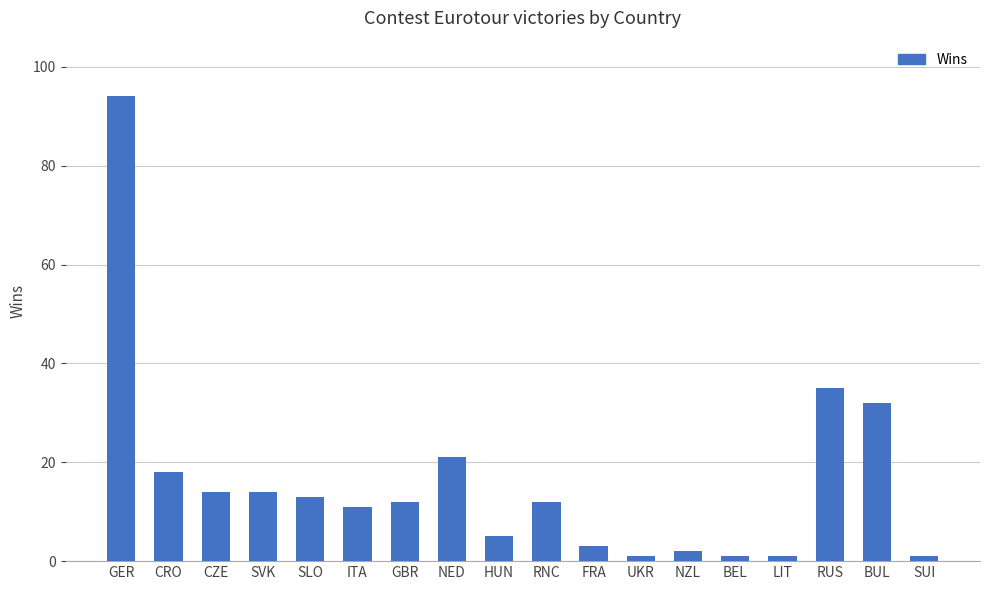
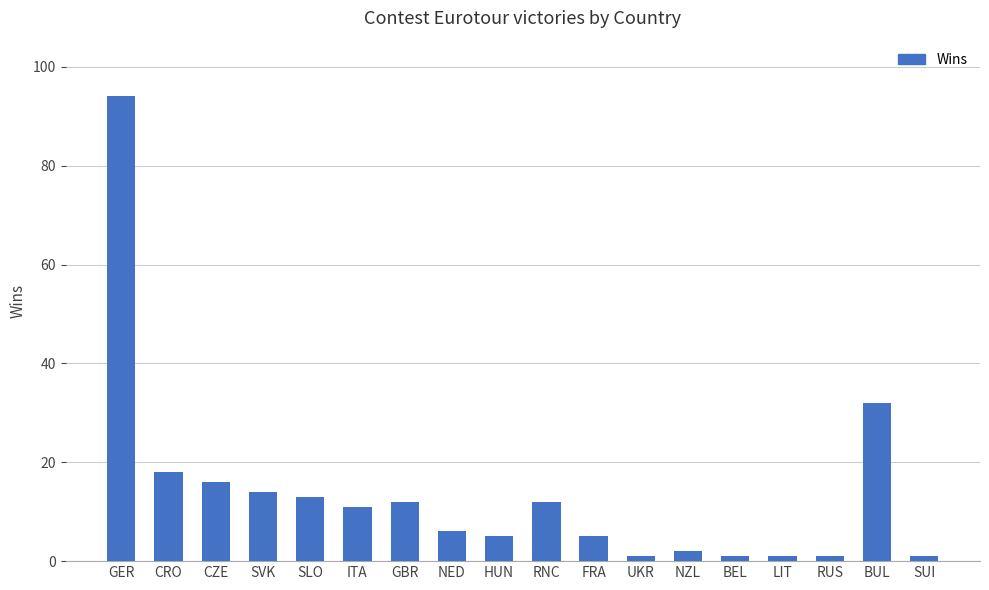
CZE: 14 -> 16
NED: 21 -> 6
FRA: 3 -> 5
RUS: 35 -> 1
